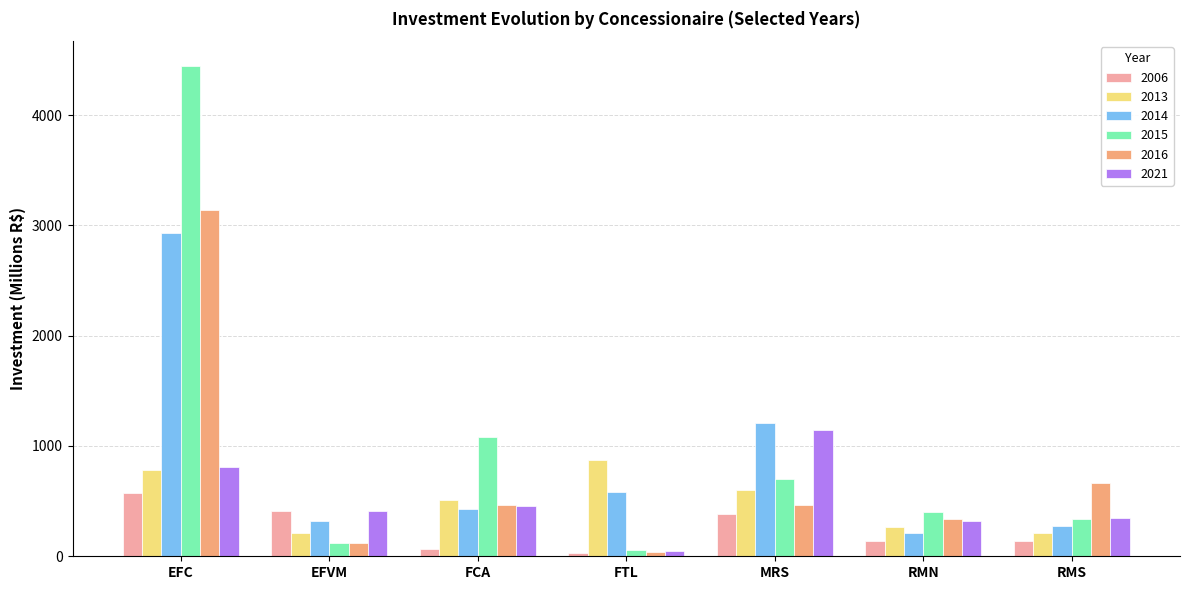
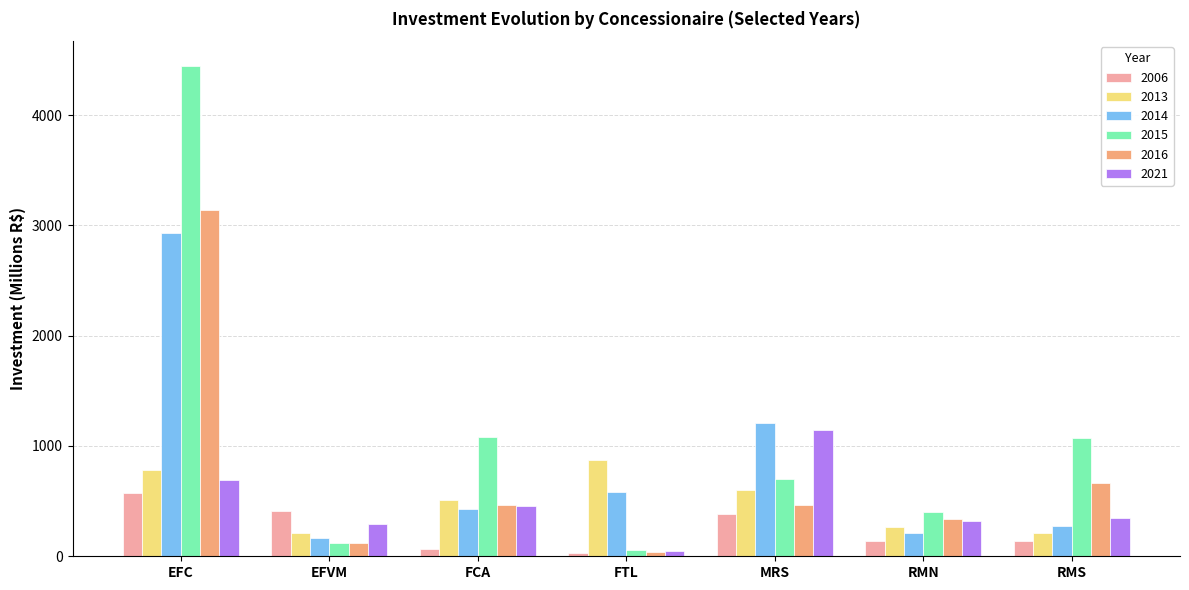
2021, EFC: 810 -> 690
2014, EFVM: 320 -> 170
2021, EFVM: 410 -> 300
2015, RMS: 340 -> 1070
